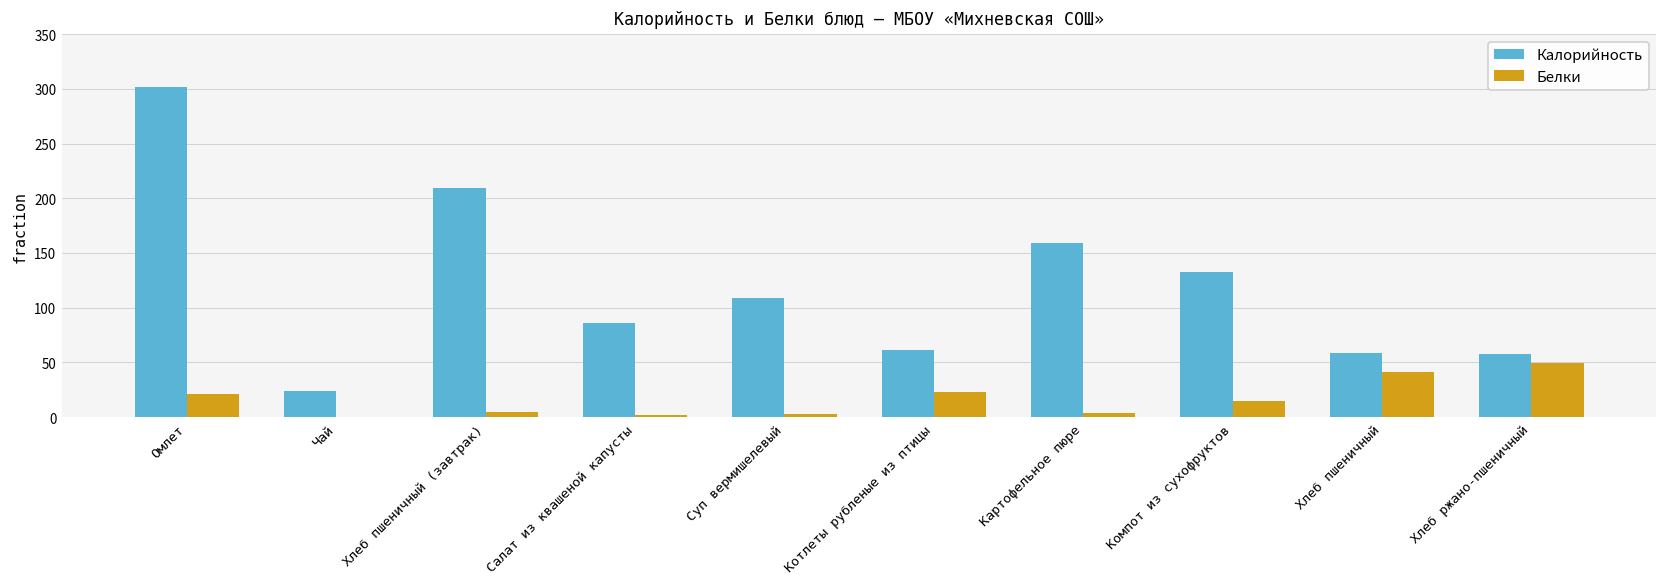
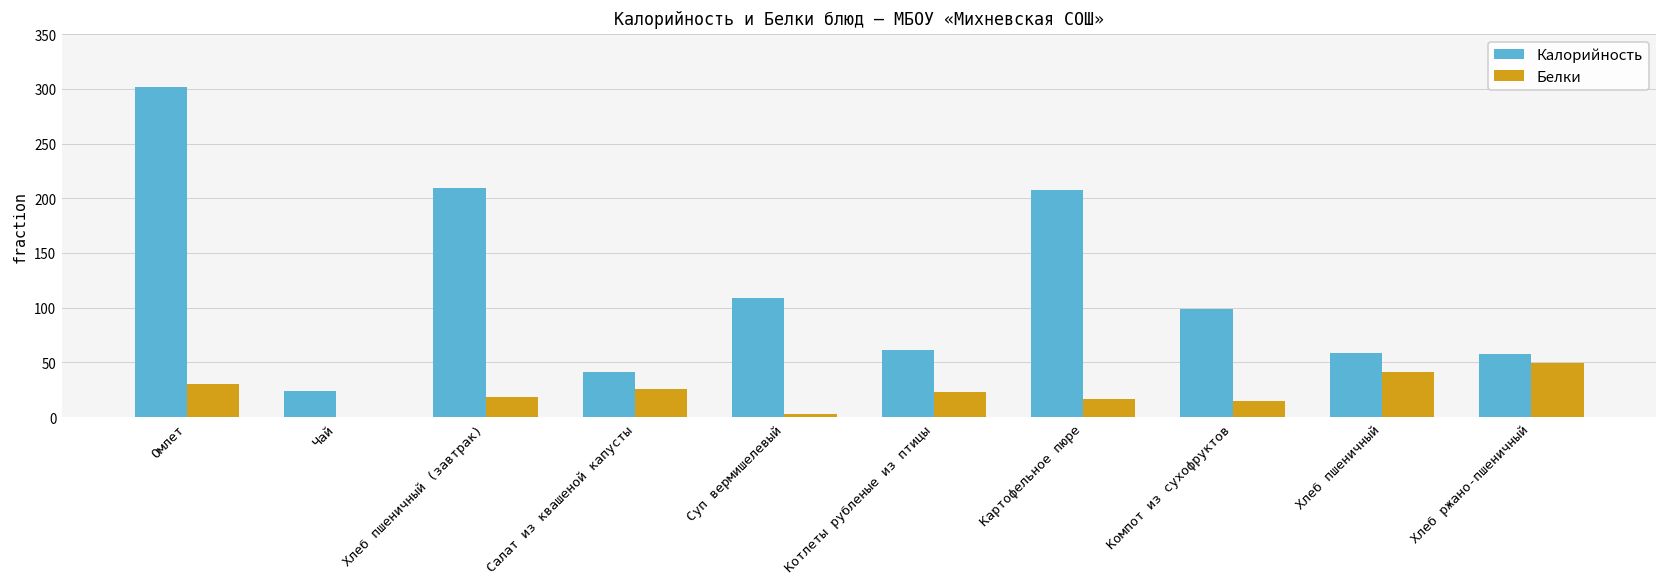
Белки, Омлет: 20 -> 30
Белки, Хлеб пшеничный (завтрак): 0 -> 20
Калорийность, Салат из квашеной капусты: 90 -> 40
Белки, Салат из квашеной капусты: 0 -> 30
Калорийность, Картофельное пюре: 160 -> 210
Белки, Картофельное пюре: 0 -> 20
Калорийность, Компот из сухофруктов: 130 -> 100
